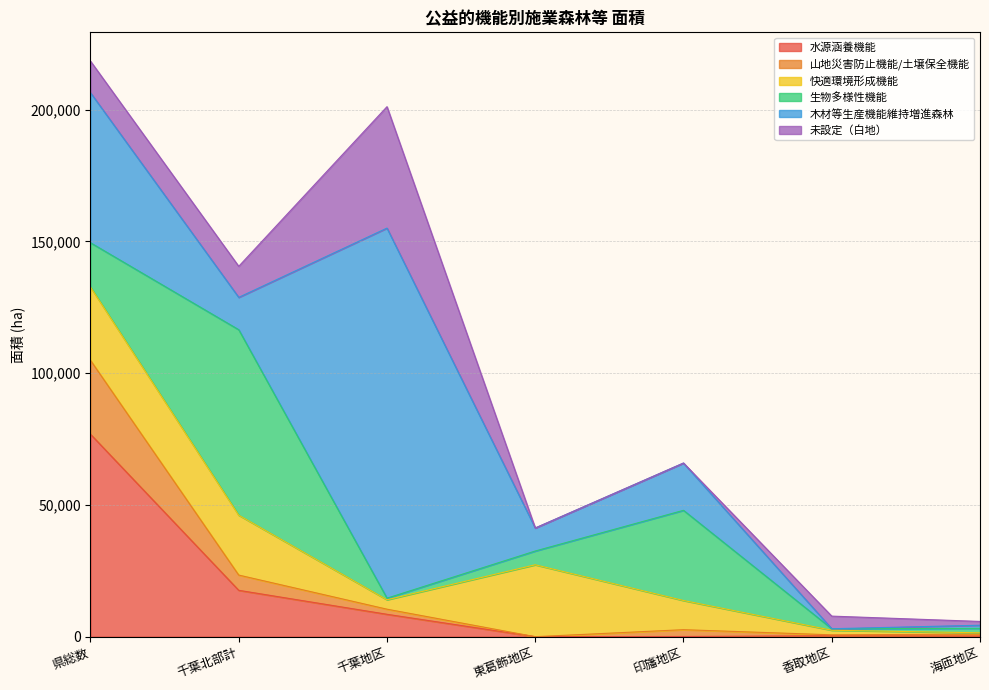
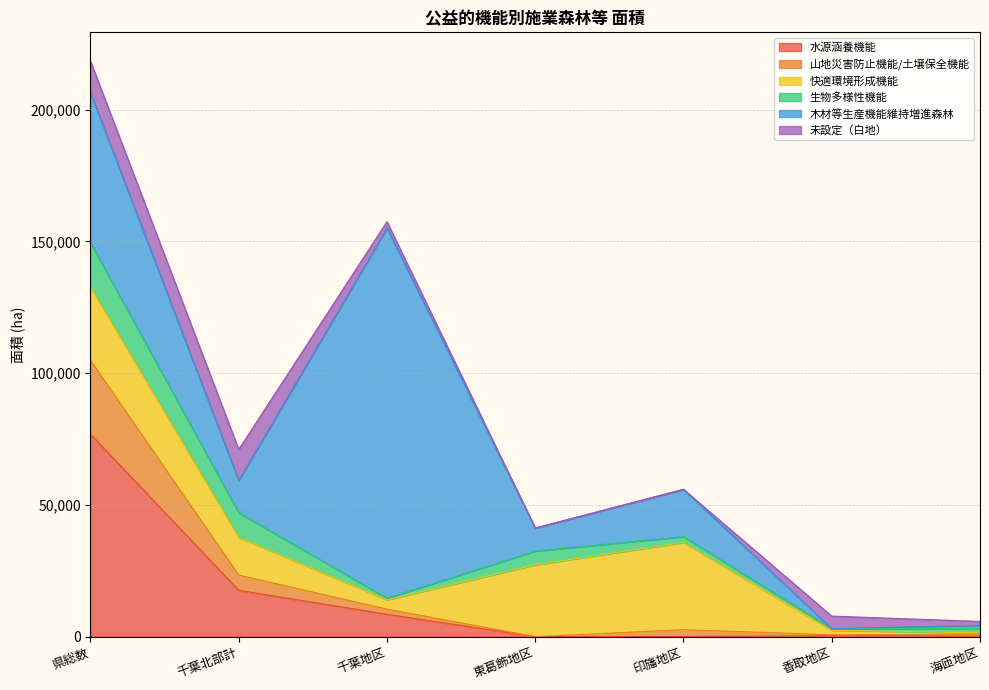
快適環境形成機能, 千葉北部計: 23,000 -> 14,000
生物多様性機能, 千葉北部計: 70,000 -> 9,000
未設定（白地）, 千葉地区: 46,000 -> 2,000
快適環境形成機能, 印旛地区: 11,000 -> 33,000
生物多様性機能, 印旛地区: 34,000 -> 2,000
